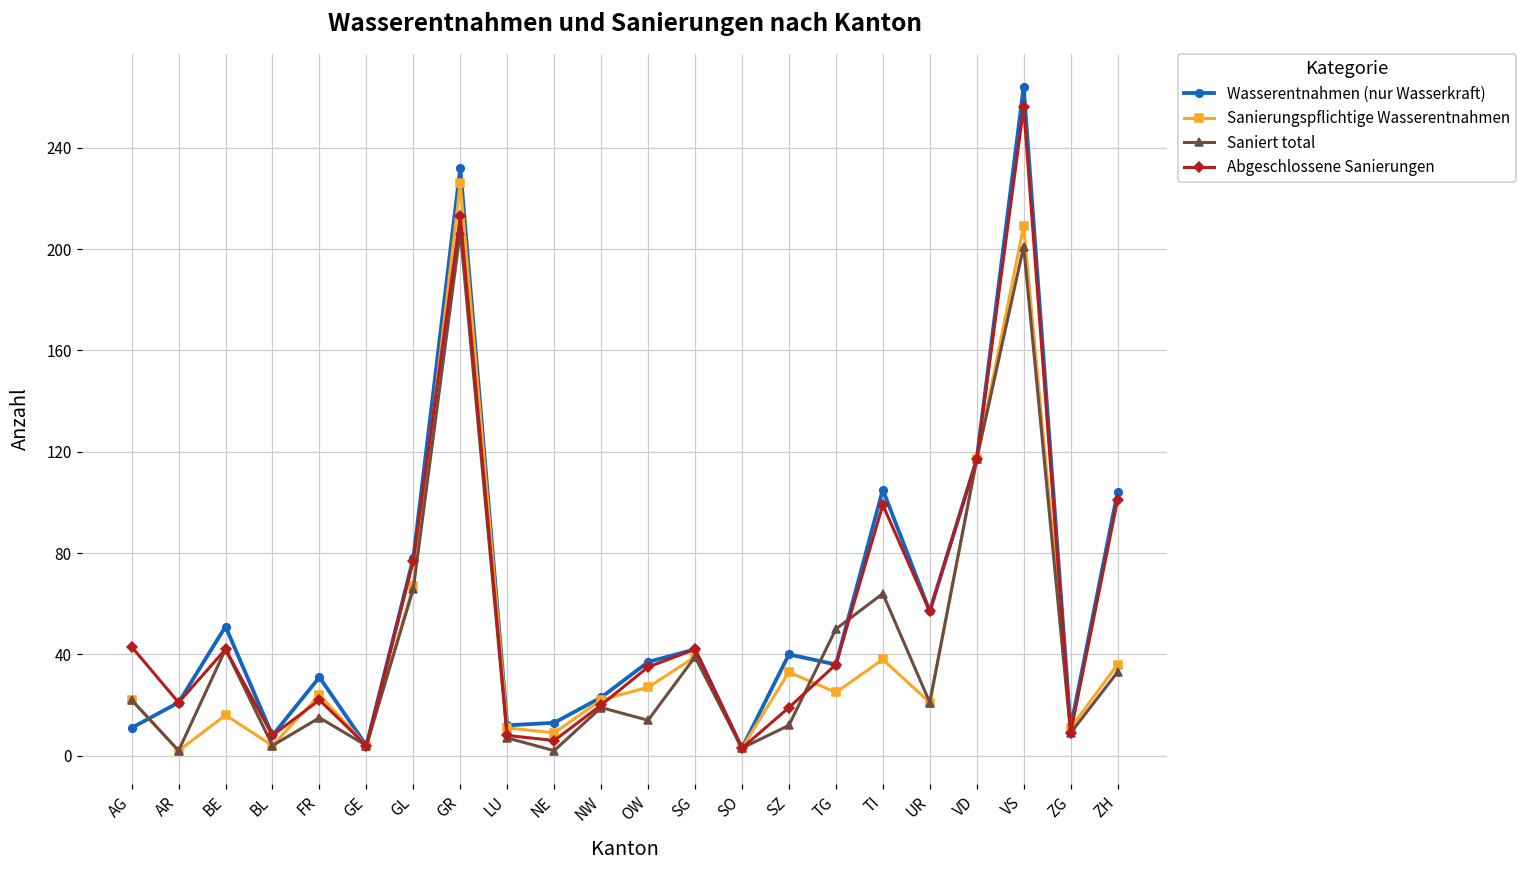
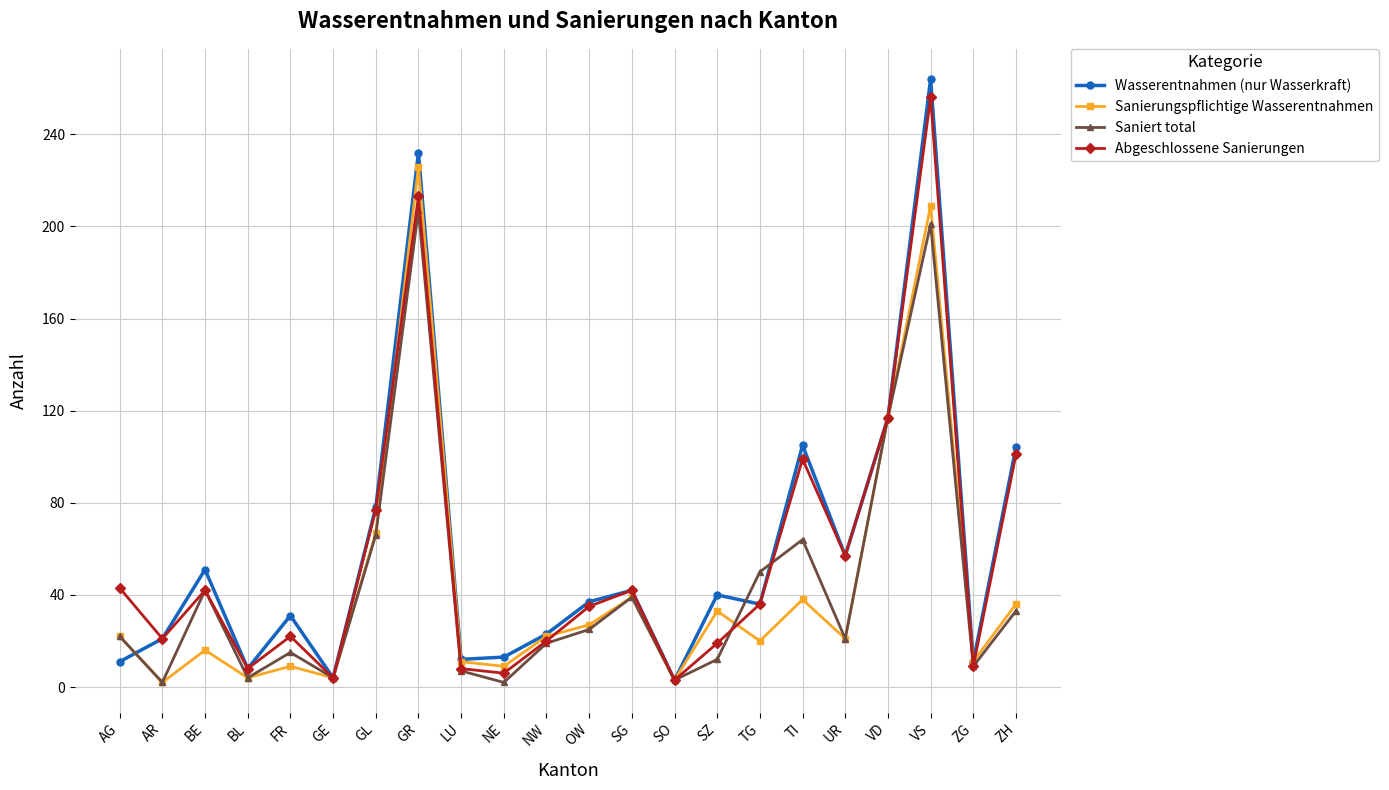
Sanierungspflichtige Wasserentnahmen, FR: 24 -> 9
Saniert total, OW: 14 -> 25
Sanierungspflichtige Wasserentnahmen, TG: 25 -> 20
